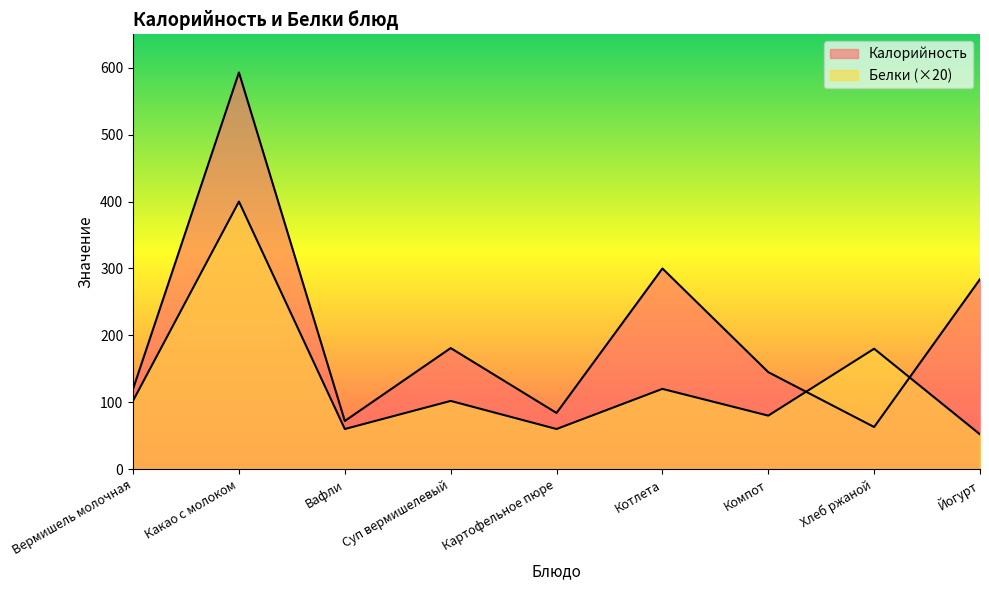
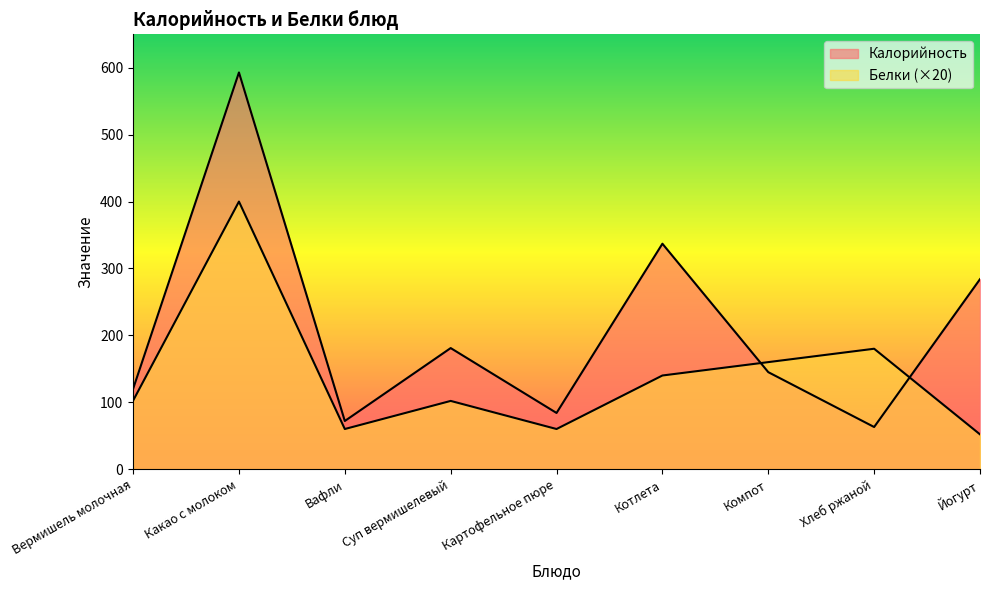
Калорийность, Котлета: 300 -> 340
Белки (×20), Котлета: 120 -> 140
Белки (×20), Компот: 80 -> 160
